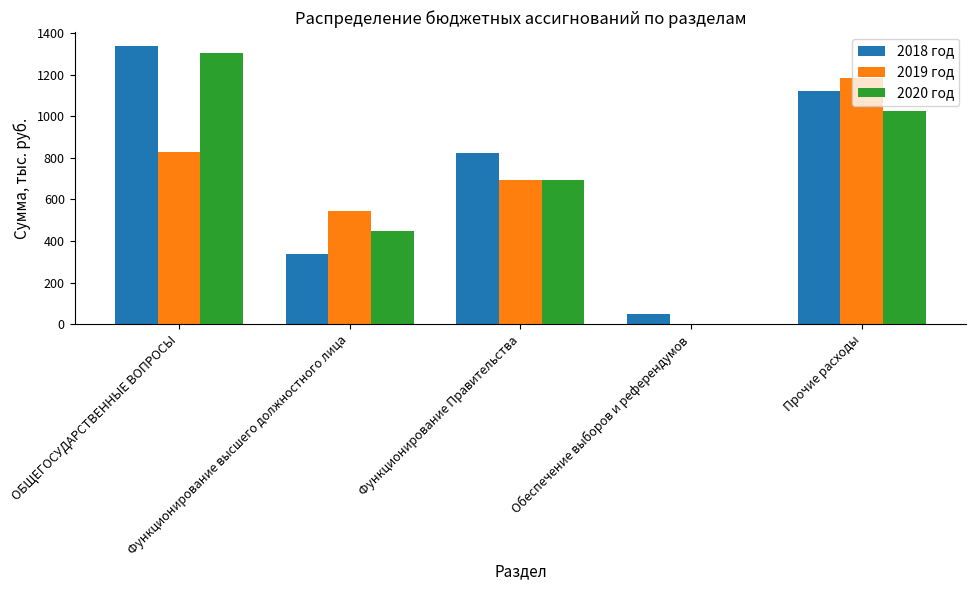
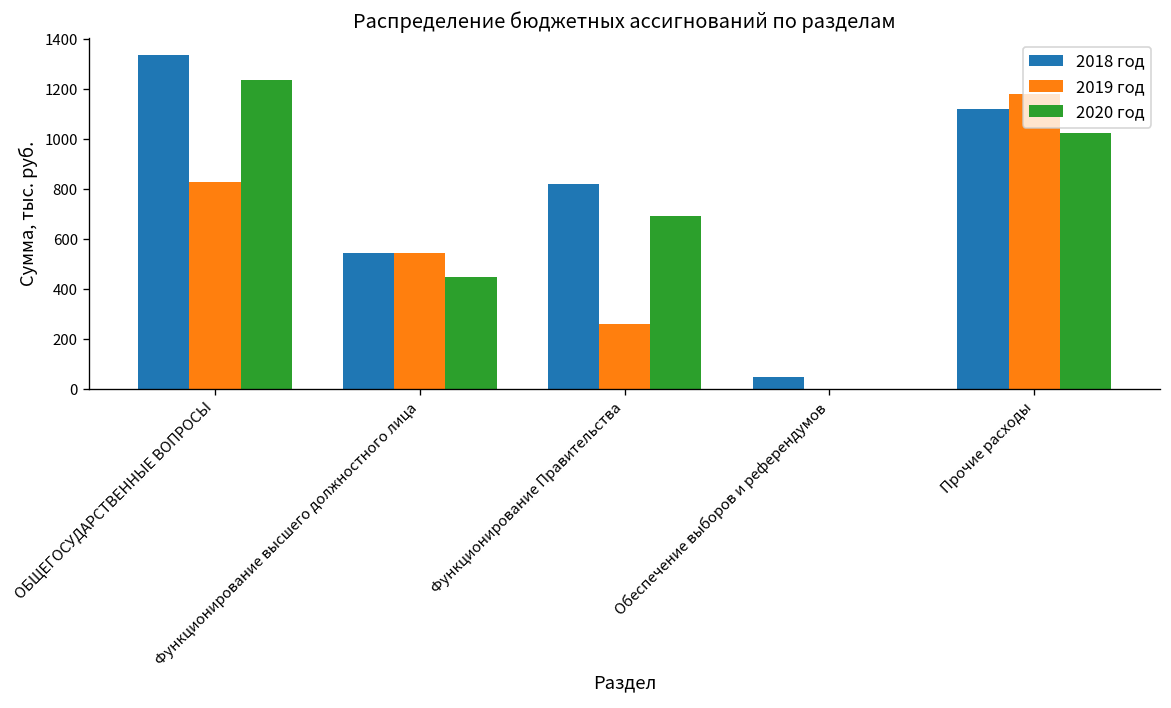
2020 год, ОБЩЕГОСУДАРСТВЕННЫЕ ВОПРОСЫ: 1310 -> 1240
2018 год, Функционирование высшего должностного лица: 340 -> 540
2019 год, Функционирование Правительства: 690 -> 260
